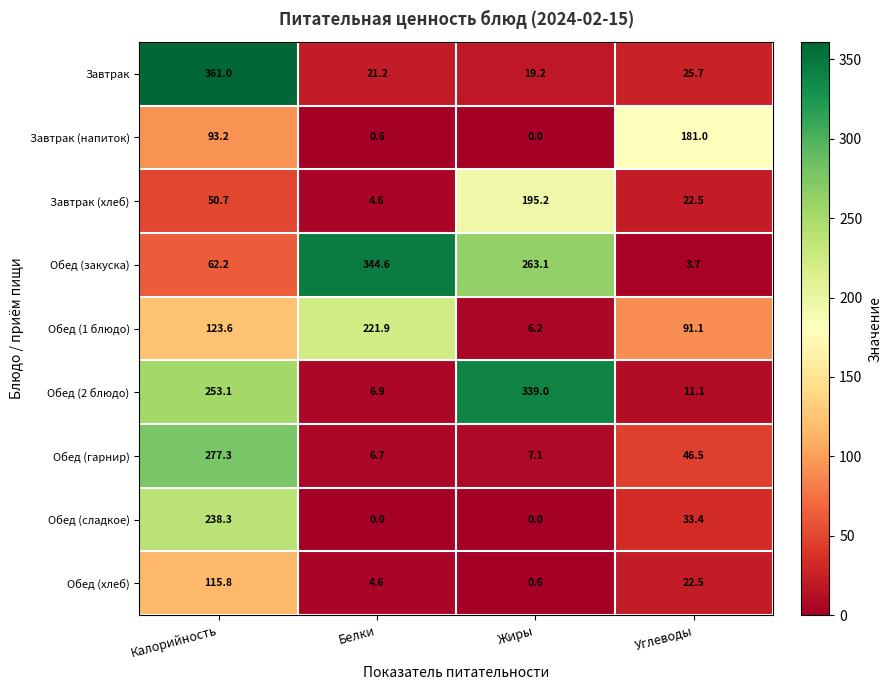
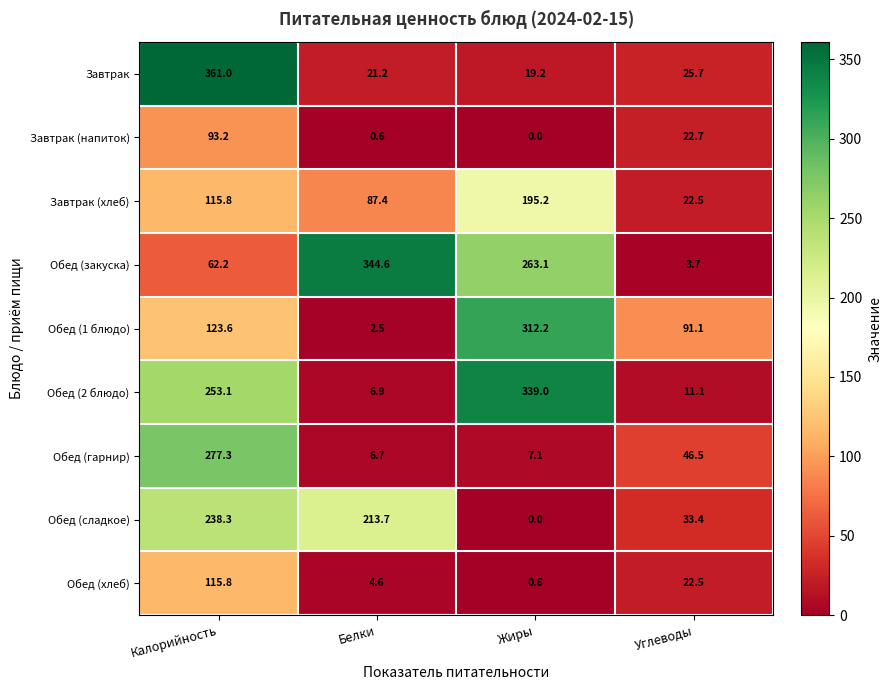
Завтрак (напиток), Углеводы: 181.0 -> 22.7
Завтрак (хлеб), Калорийность: 50.7 -> 115.8
Завтрак (хлеб), Белки: 4.6 -> 87.4
Обед (1 блюдо), Белки: 221.9 -> 2.5
Обед (1 блюдо), Жиры: 6.2 -> 312.2
Обед (сладкое), Белки: 0.0 -> 213.7
